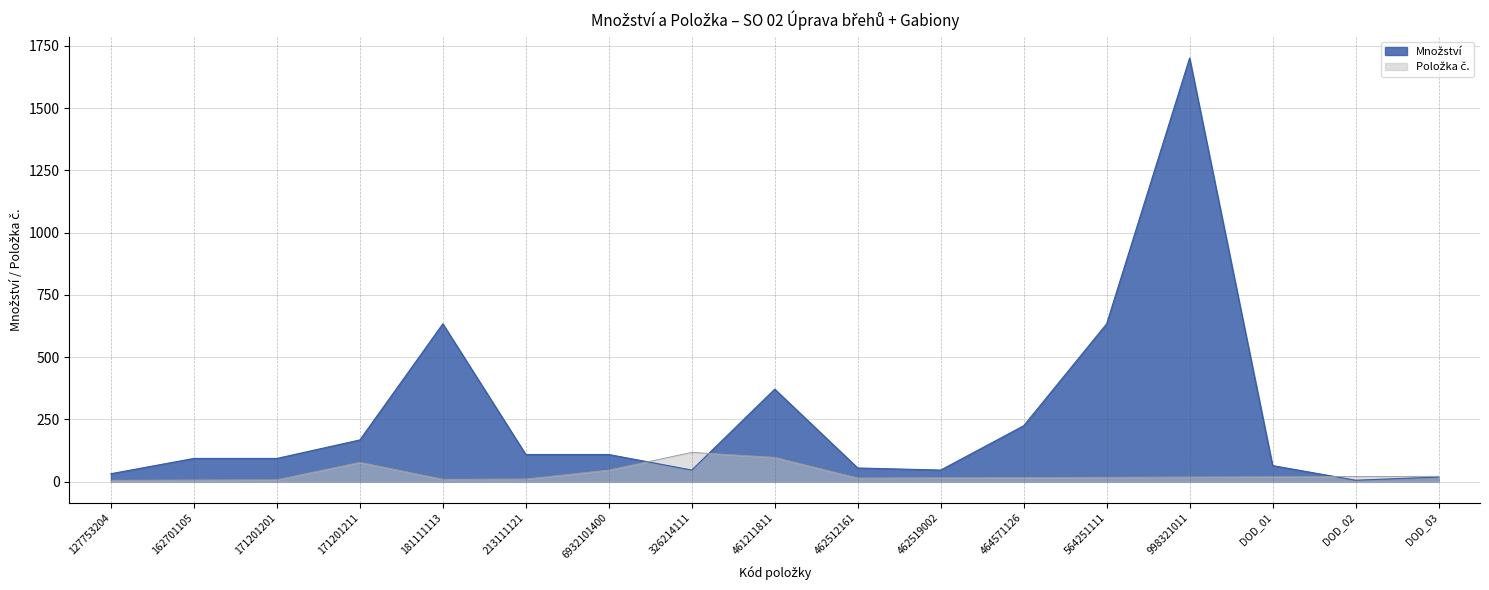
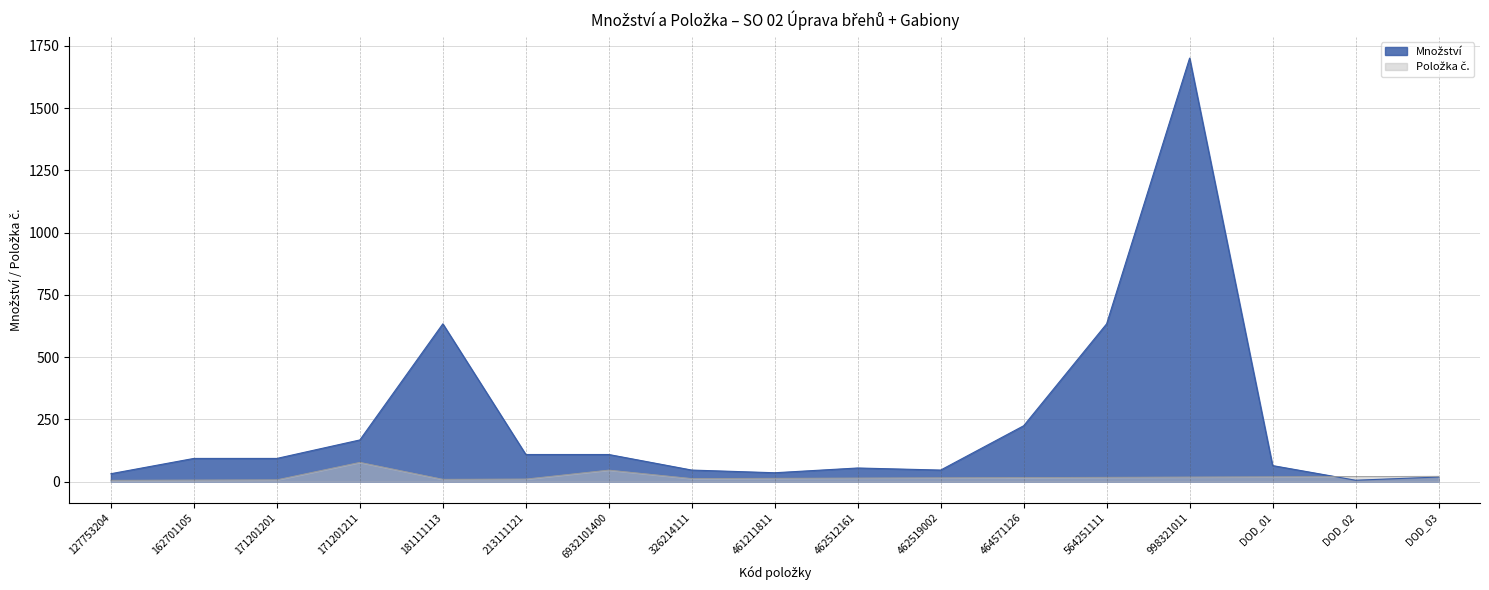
Položka č., 326214111: 120 -> 10
Množství, 461211811: 370 -> 40
Položka č., 461211811: 100 -> 10
